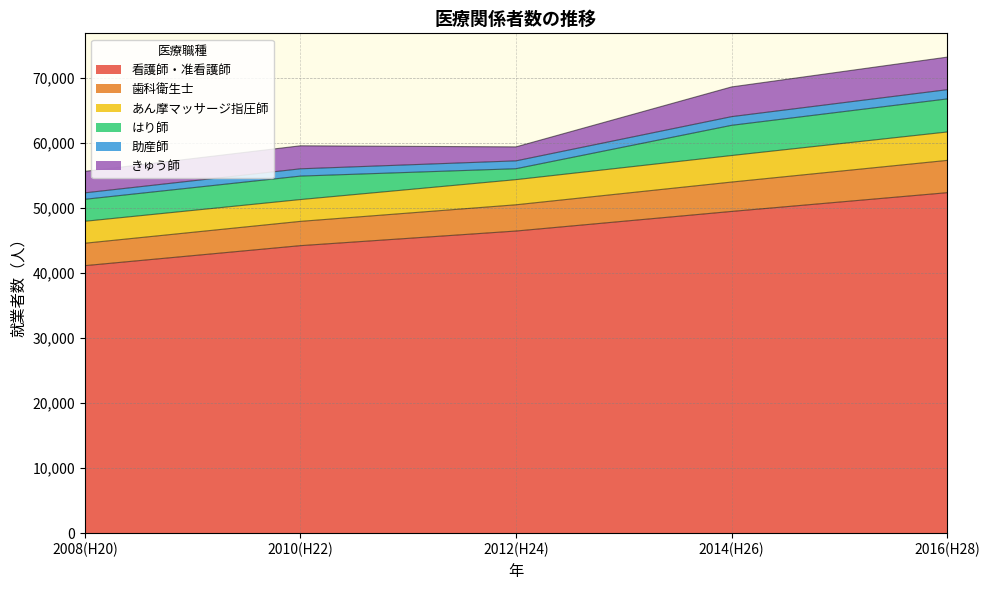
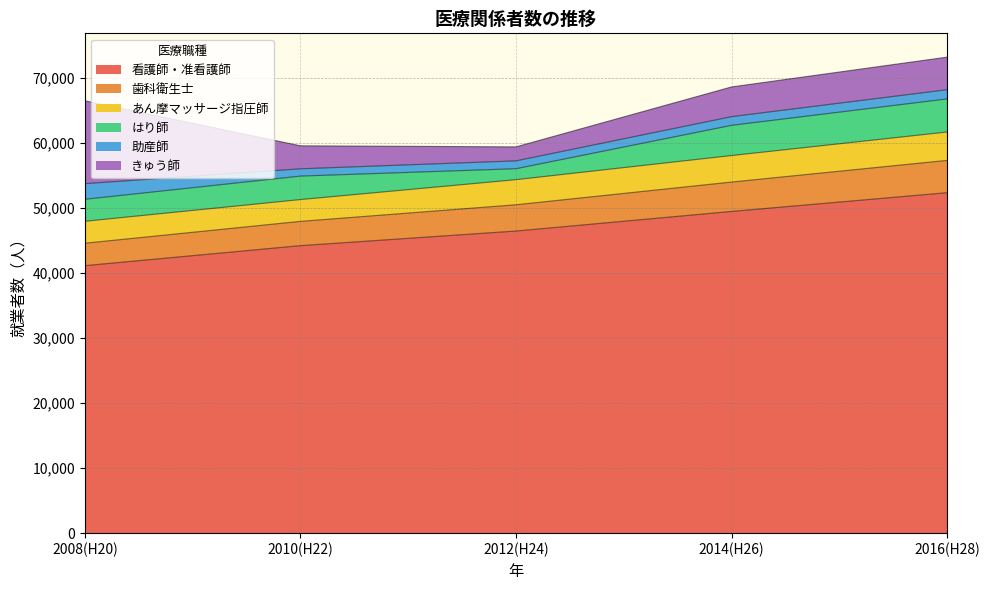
助産師, 2008(H20): 1,000 -> 2,000
きゅう師, 2008(H20): 3,000 -> 13,000
